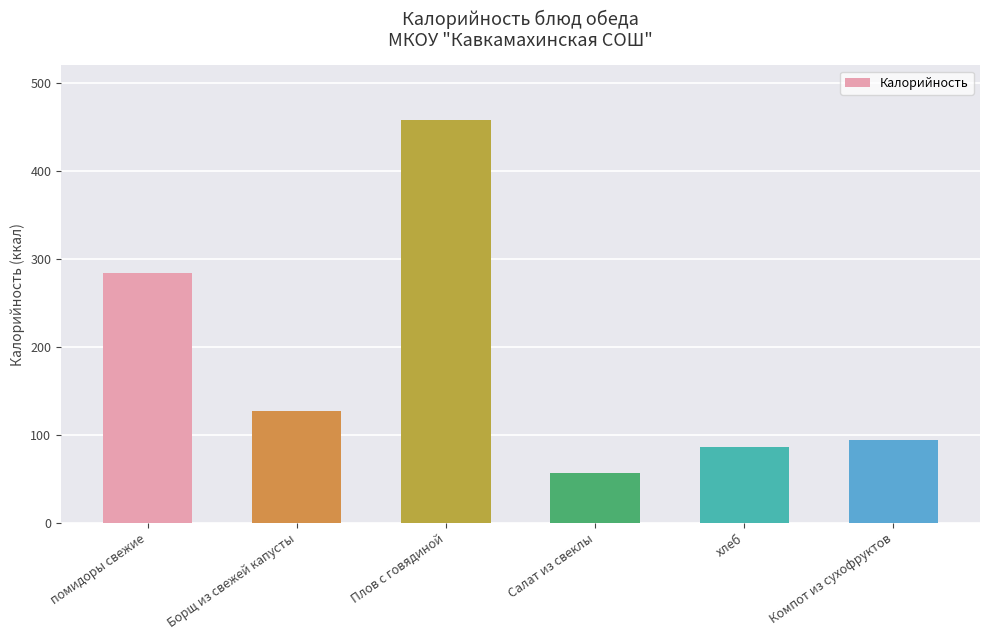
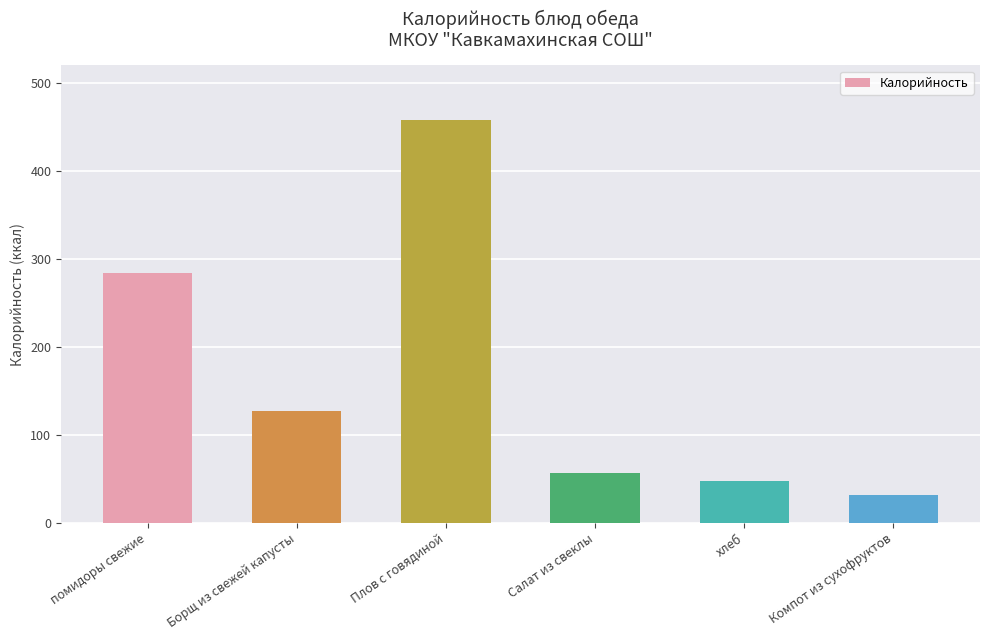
хлеб: 90 -> 50
Компот из сухофруктов: 90 -> 30
